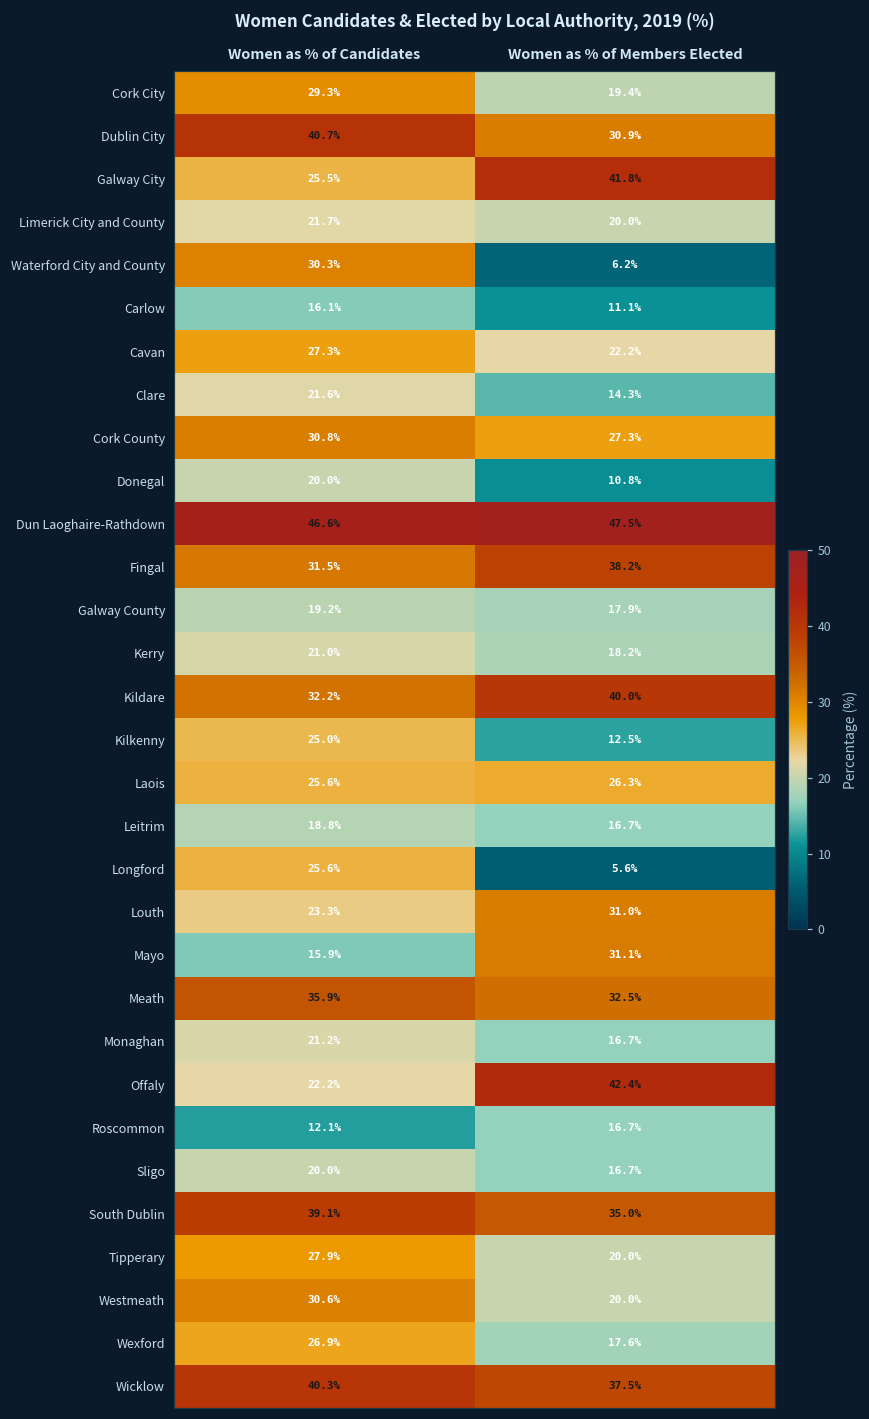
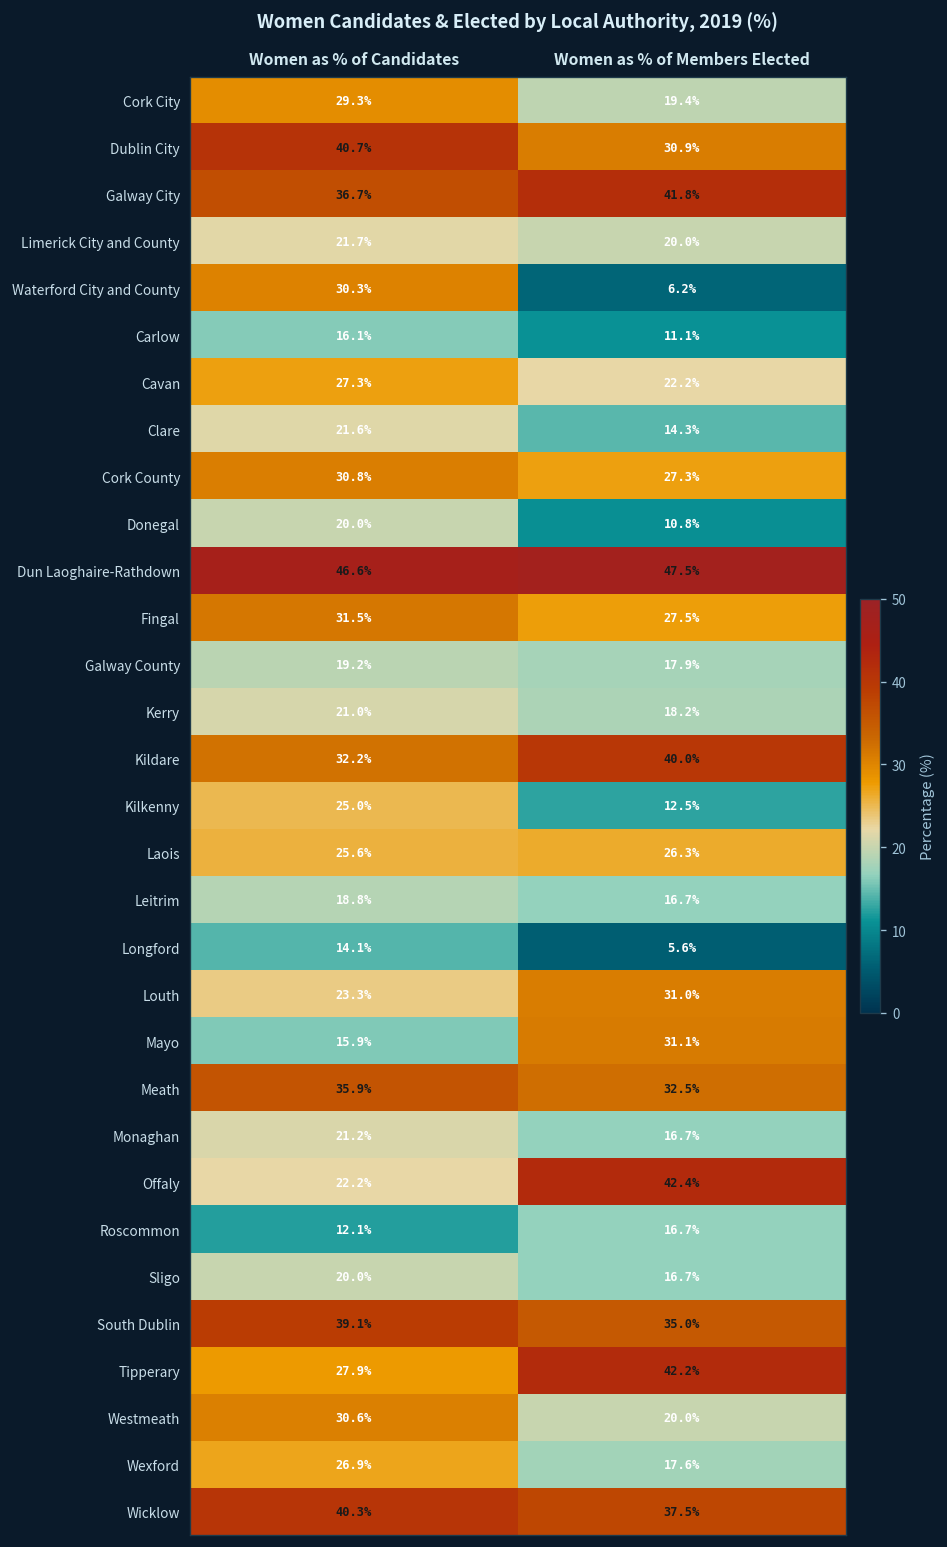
Galway City, Women as % of Candidates: 25.5% -> 36.7%
Fingal, Women as % of Members Elected: 38.2% -> 27.5%
Longford, Women as % of Candidates: 25.6% -> 14.1%
Tipperary, Women as % of Members Elected: 20.0% -> 42.2%
